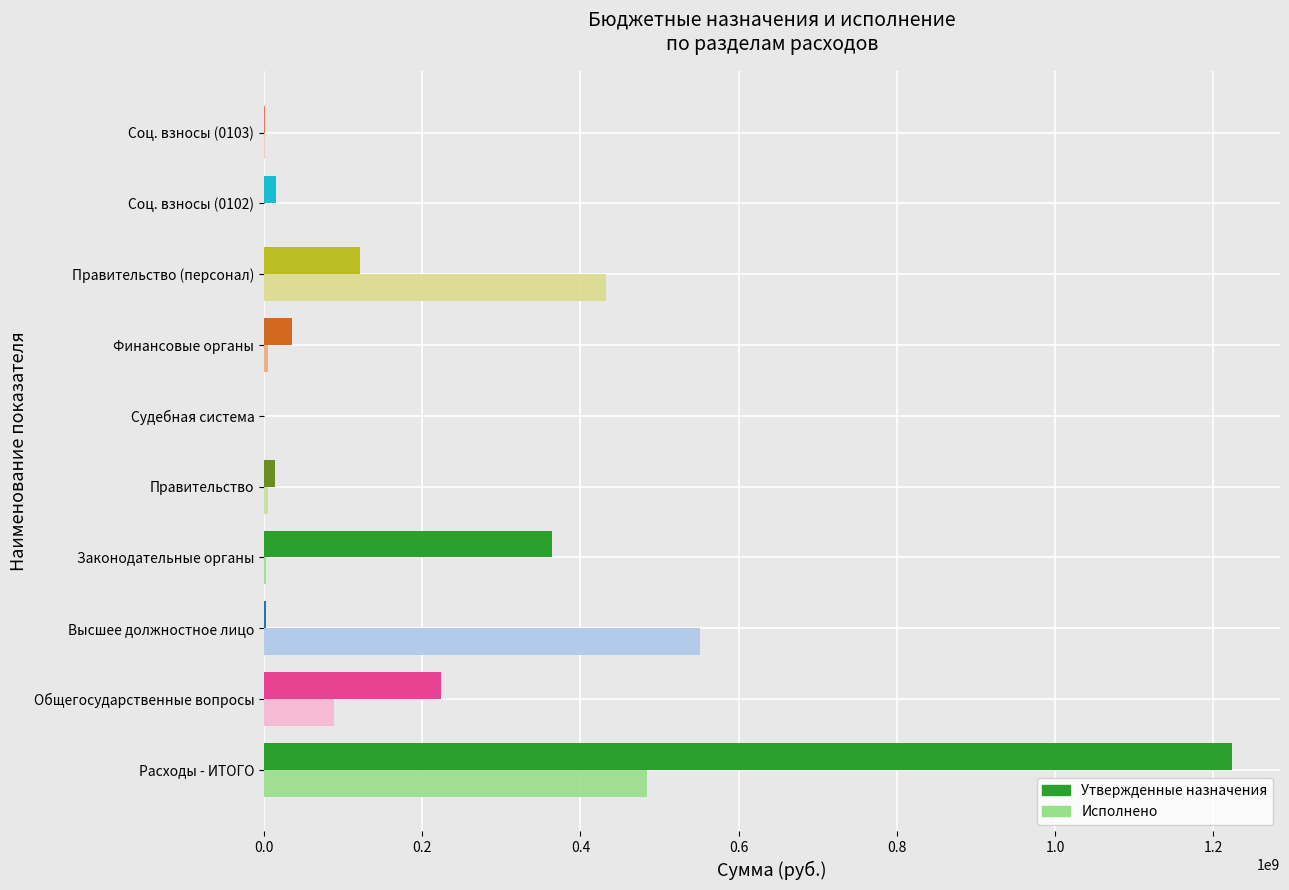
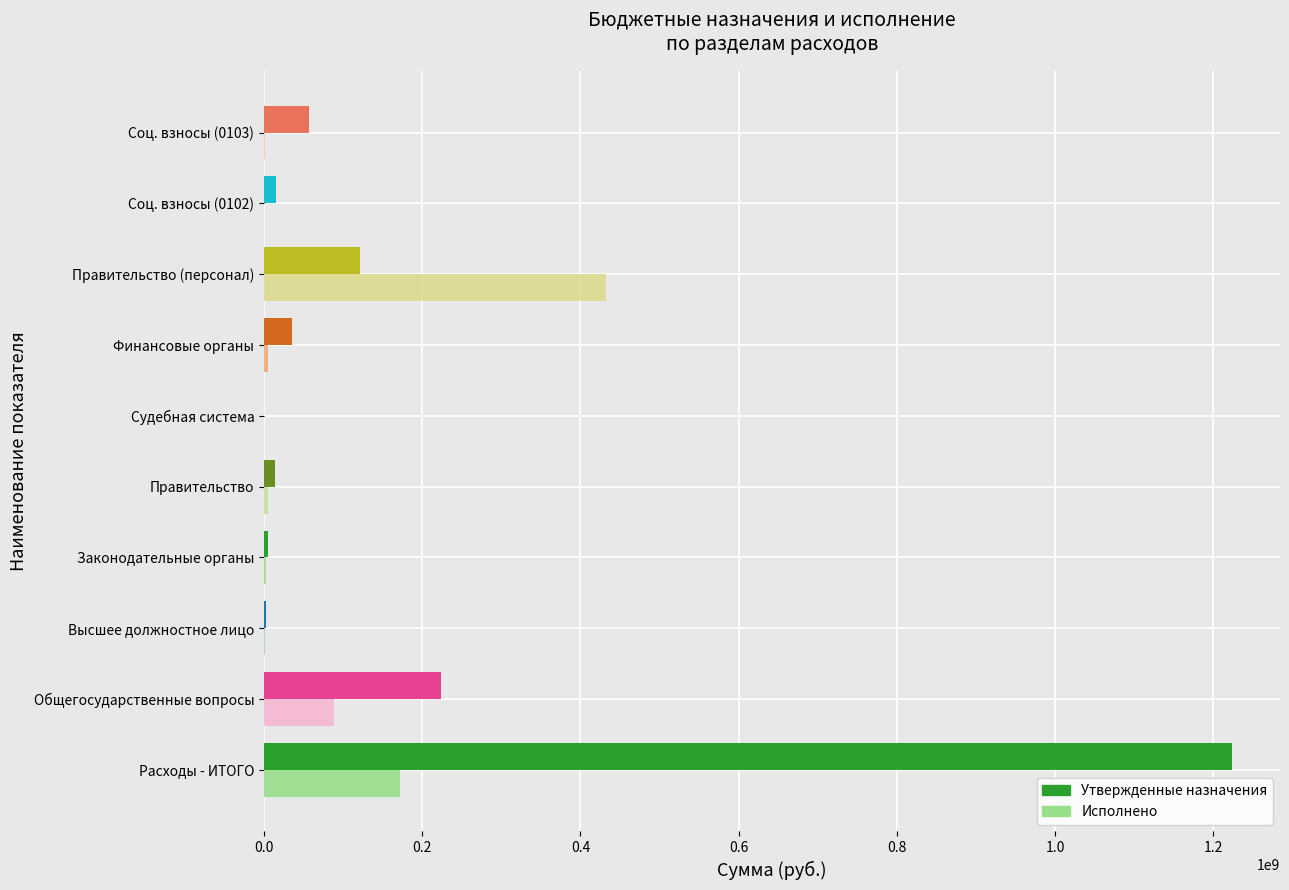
Утвержденные назначения, Соц. взносы (0103): 0 -> 60000000
Утвержденные назначения, Законодательные органы: 360000000 -> 10000000
Исполнено, Высшее должностное лицо: 550000000 -> 0
Исполнено, Расходы - ИТОГО: 480000000 -> 170000000
